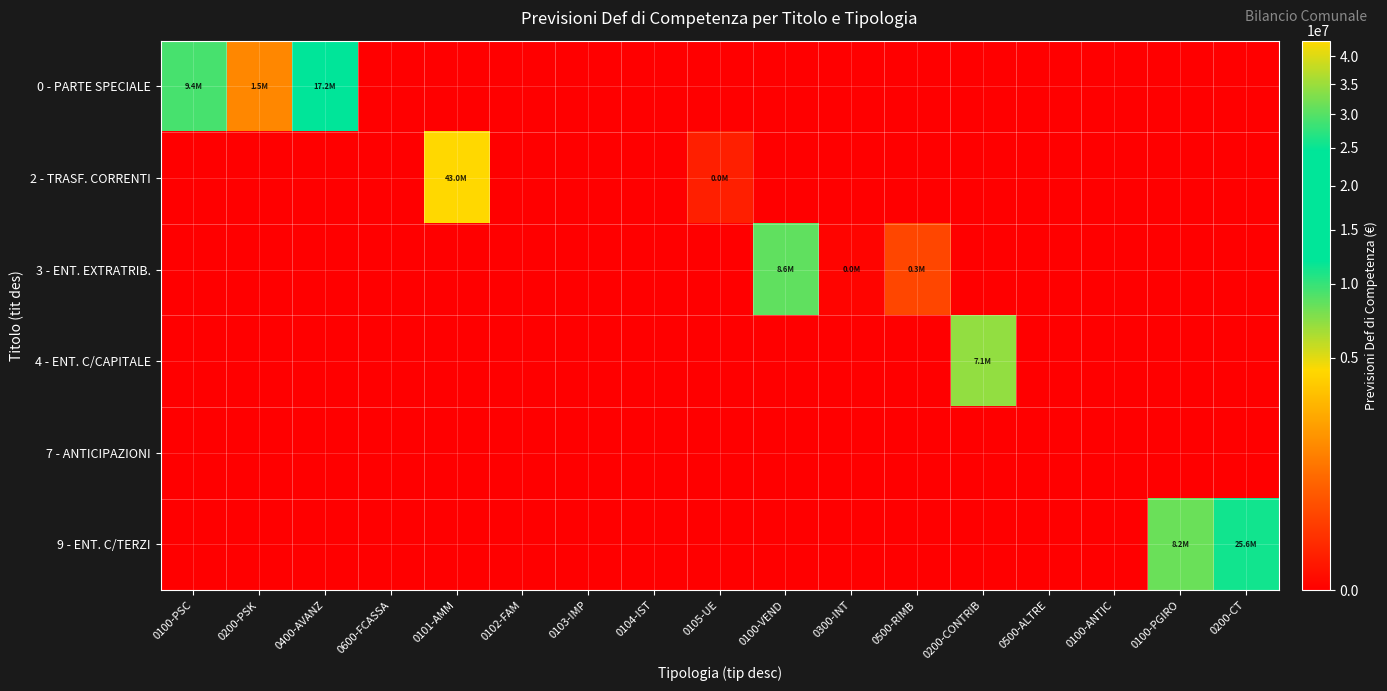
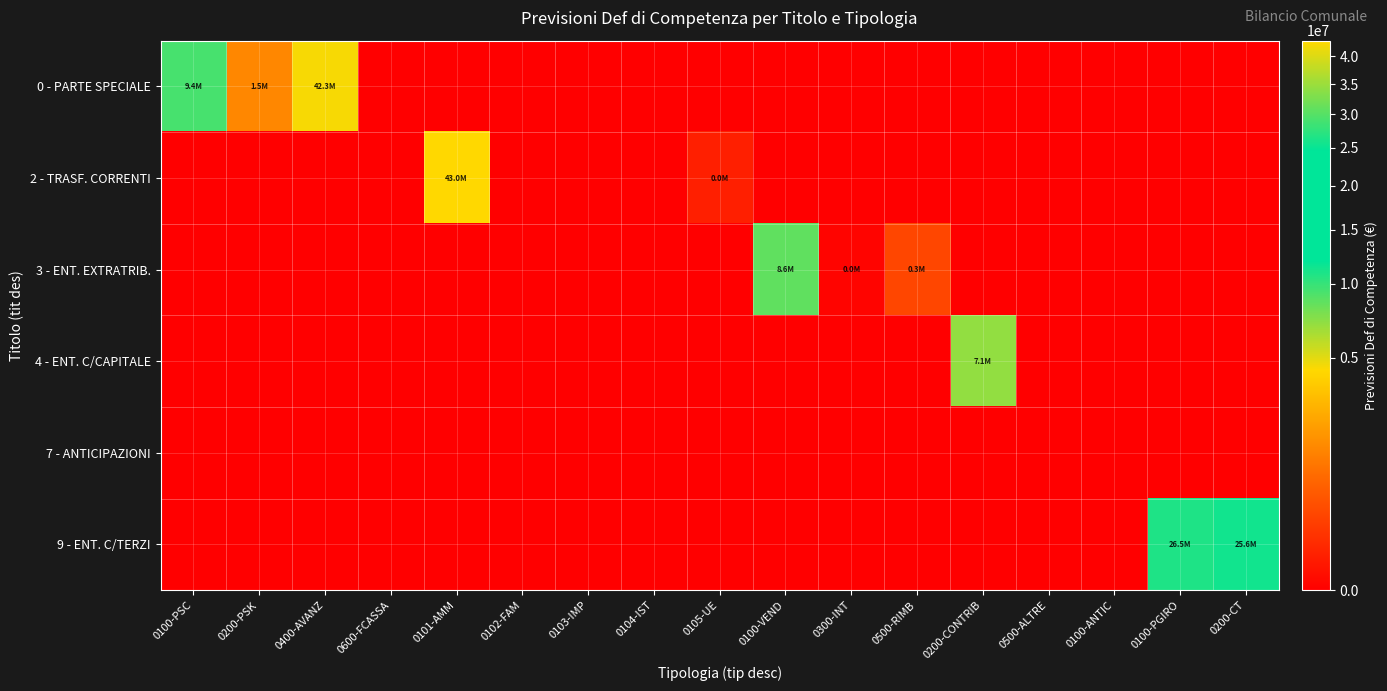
0 - PARTE SPECIALE, 0400-AVANZ: 17.2M -> 42.3M
9 - ENT. C/TERZI, 0100-PGIRO: 8.2M -> 26.5M
